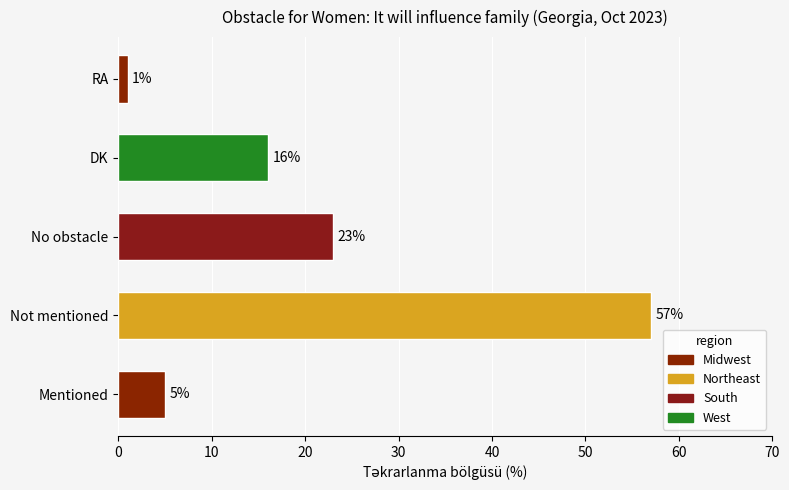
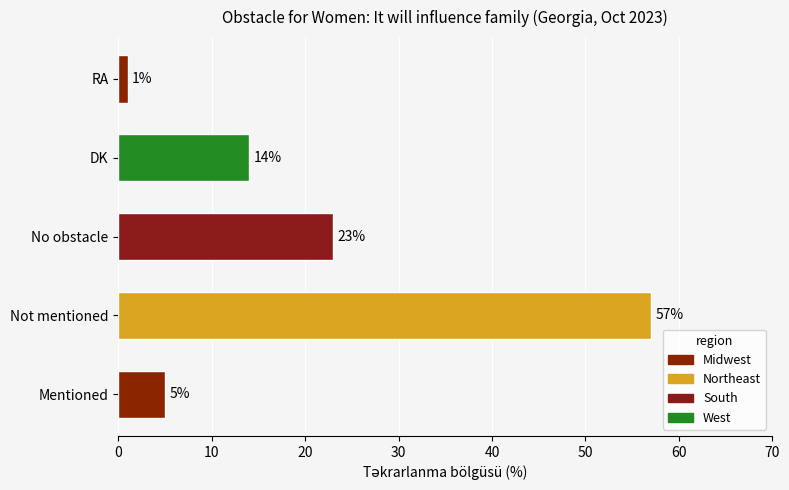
DK: 16% -> 14%
